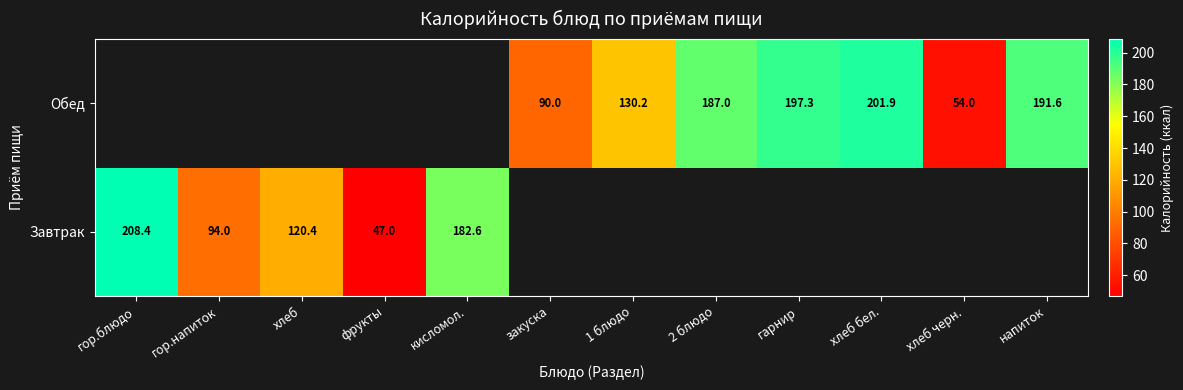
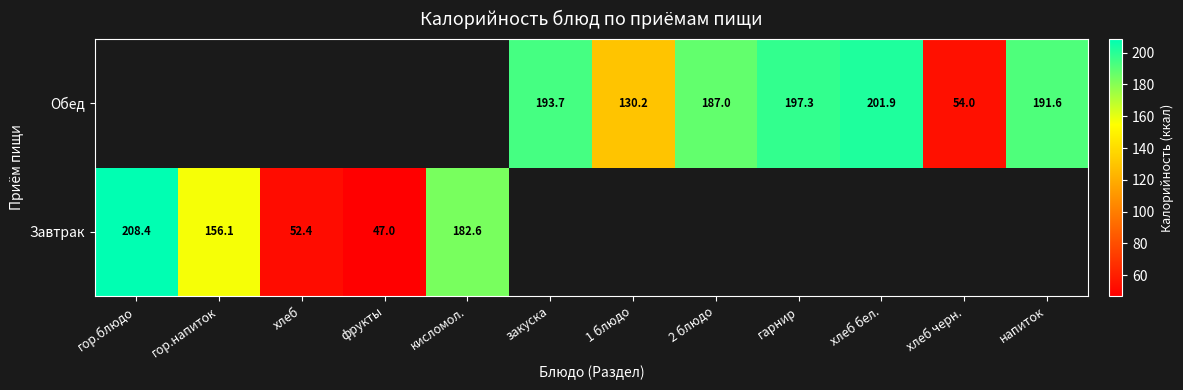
Обед, закуска: 90.0 -> 193.7
Завтрак, гор.напиток: 94.0 -> 156.1
Завтрак, хлеб: 120.4 -> 52.4
